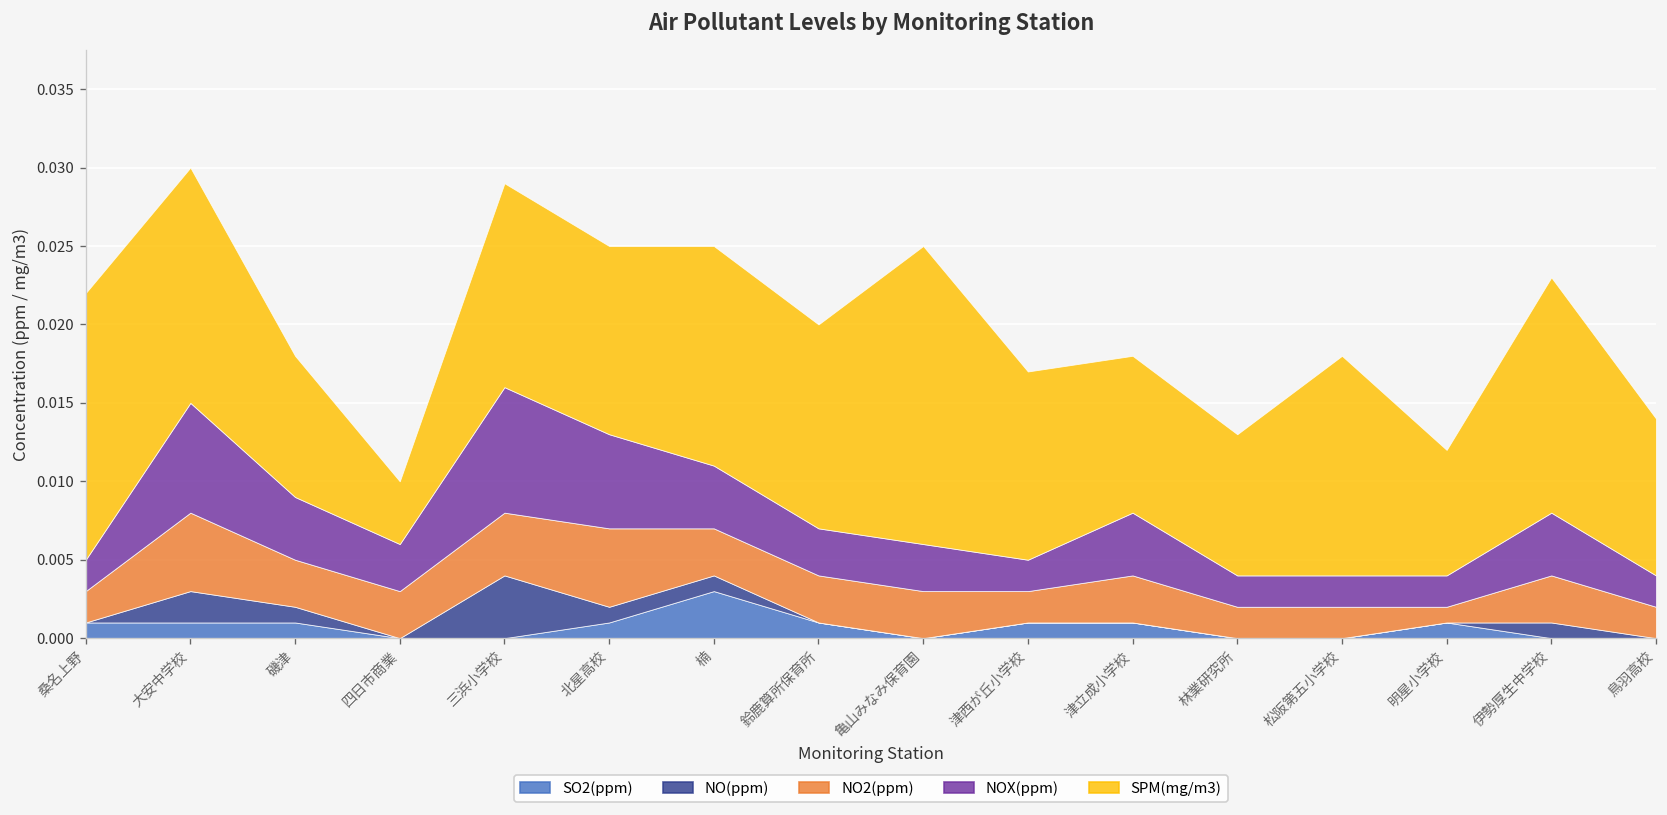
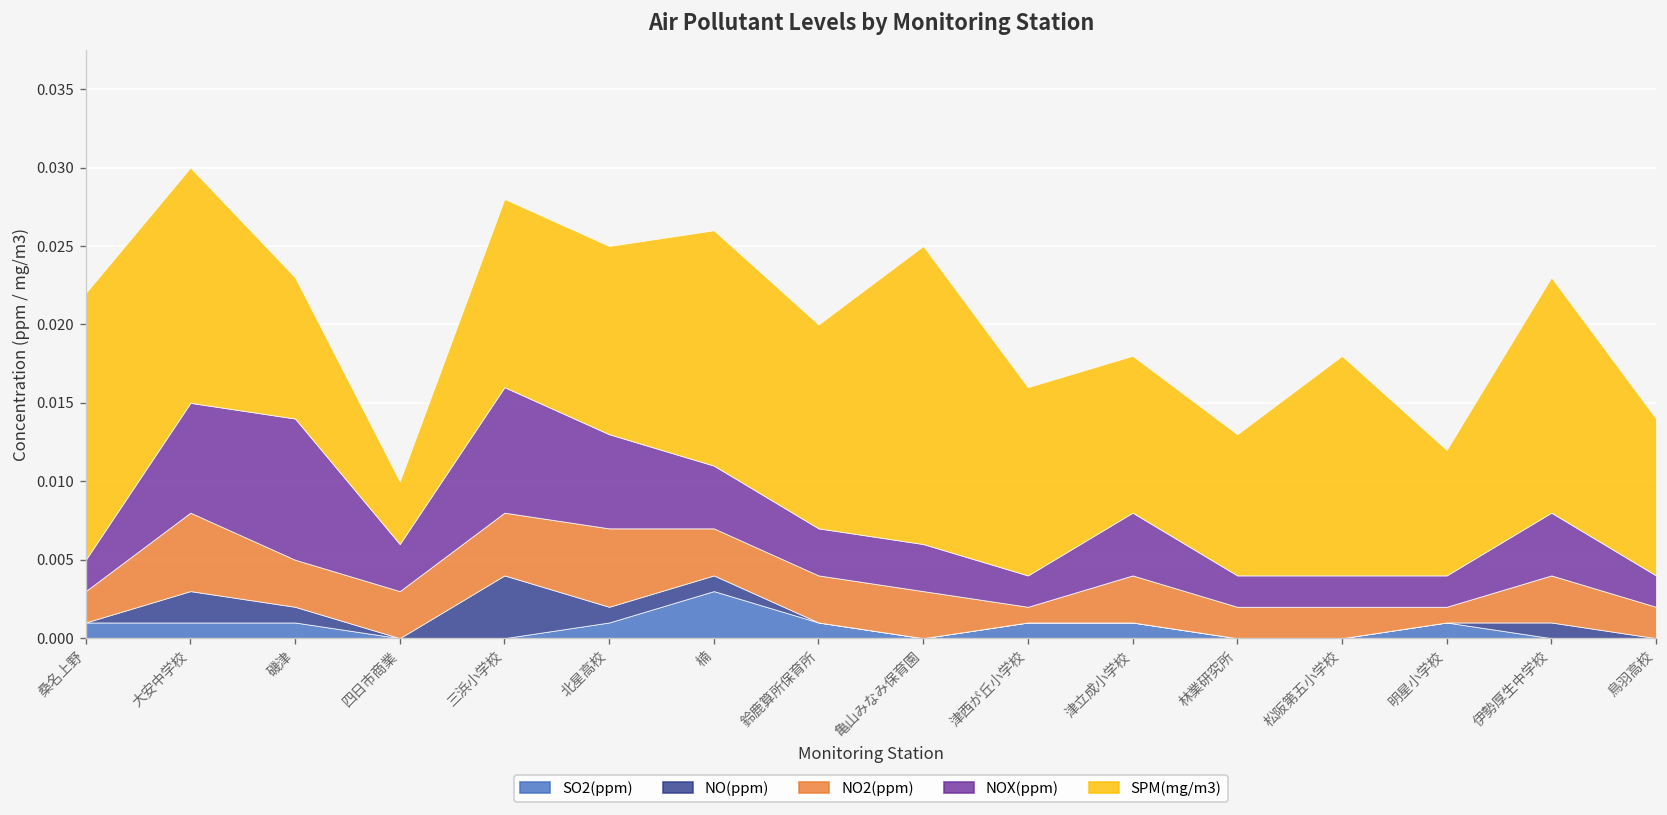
NOX(ppm), 磯津: 0.004 -> 0.009
SPM(mg/m3), 三浜小学校: 0.013 -> 0.012
SPM(mg/m3), 楠: 0.014 -> 0.015
NO2(ppm), 津西が丘小学校: 0.002 -> 0.001
